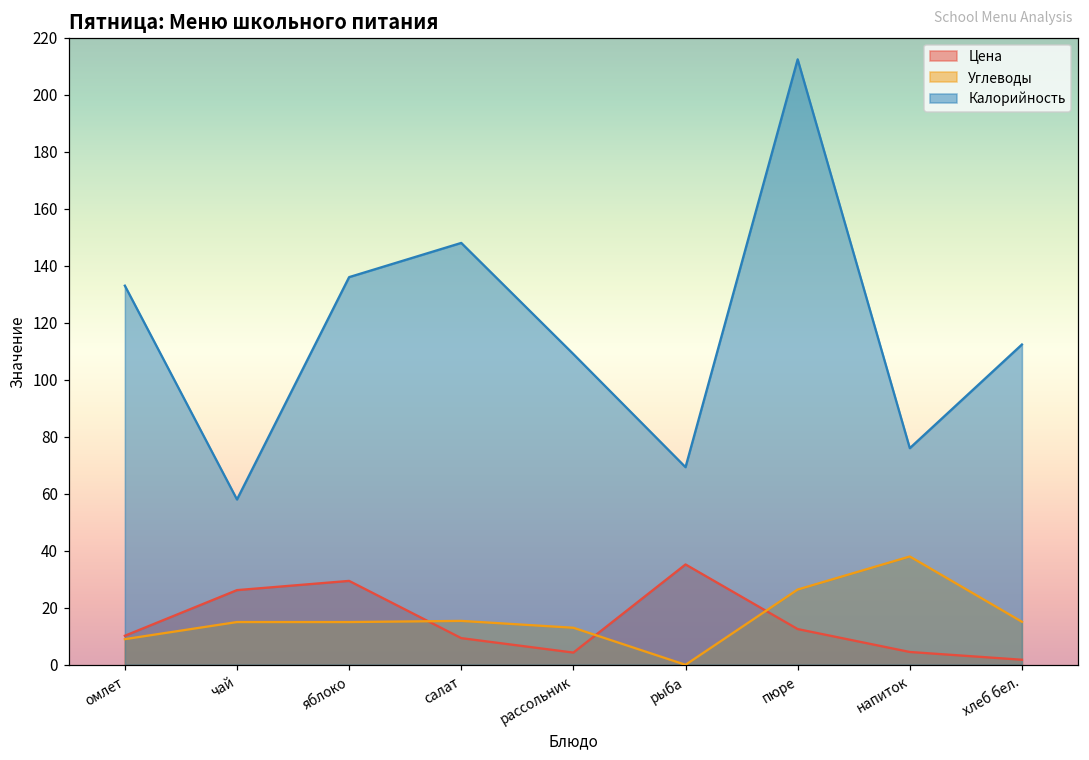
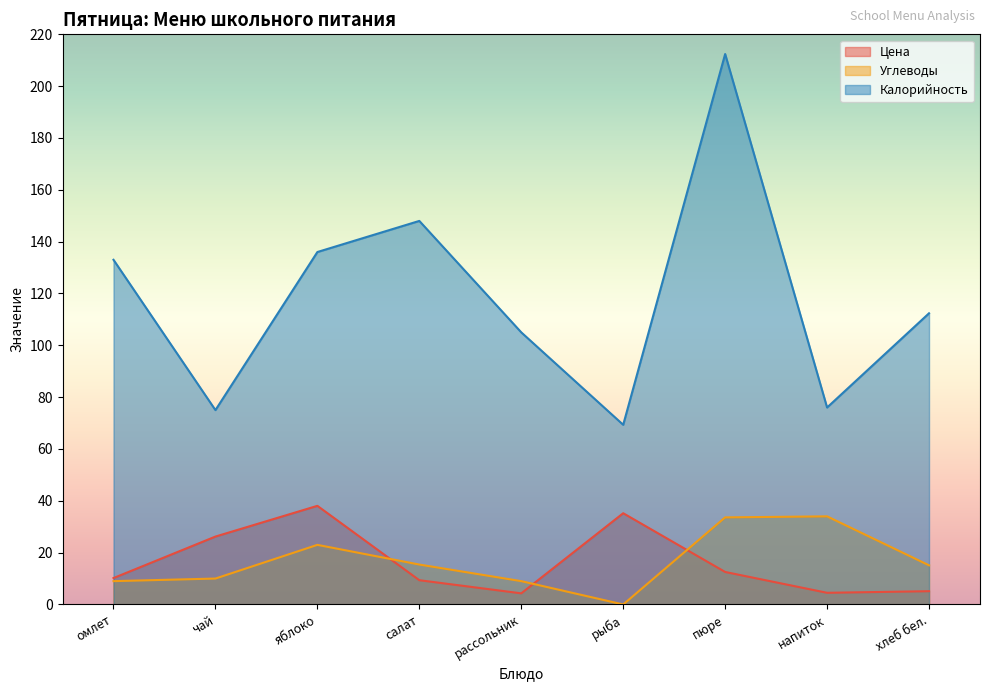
Углеводы, чай: 15 -> 10
Калорийность, чай: 58 -> 75
Цена, яблоко: 29 -> 38
Углеводы, яблоко: 15 -> 23
Углеводы, рассольник: 13 -> 9
Калорийность, рассольник: 109 -> 105
Углеводы, пюре: 26 -> 34
Углеводы, напиток: 38 -> 34
Цена, хлеб бел.: 2 -> 5
